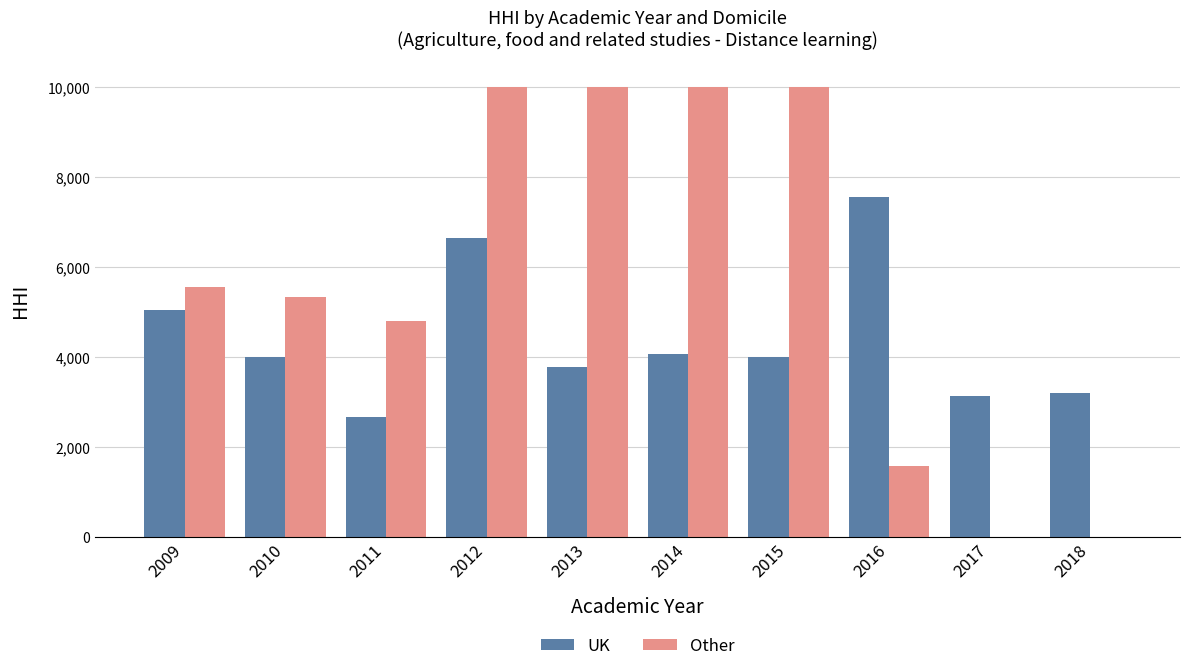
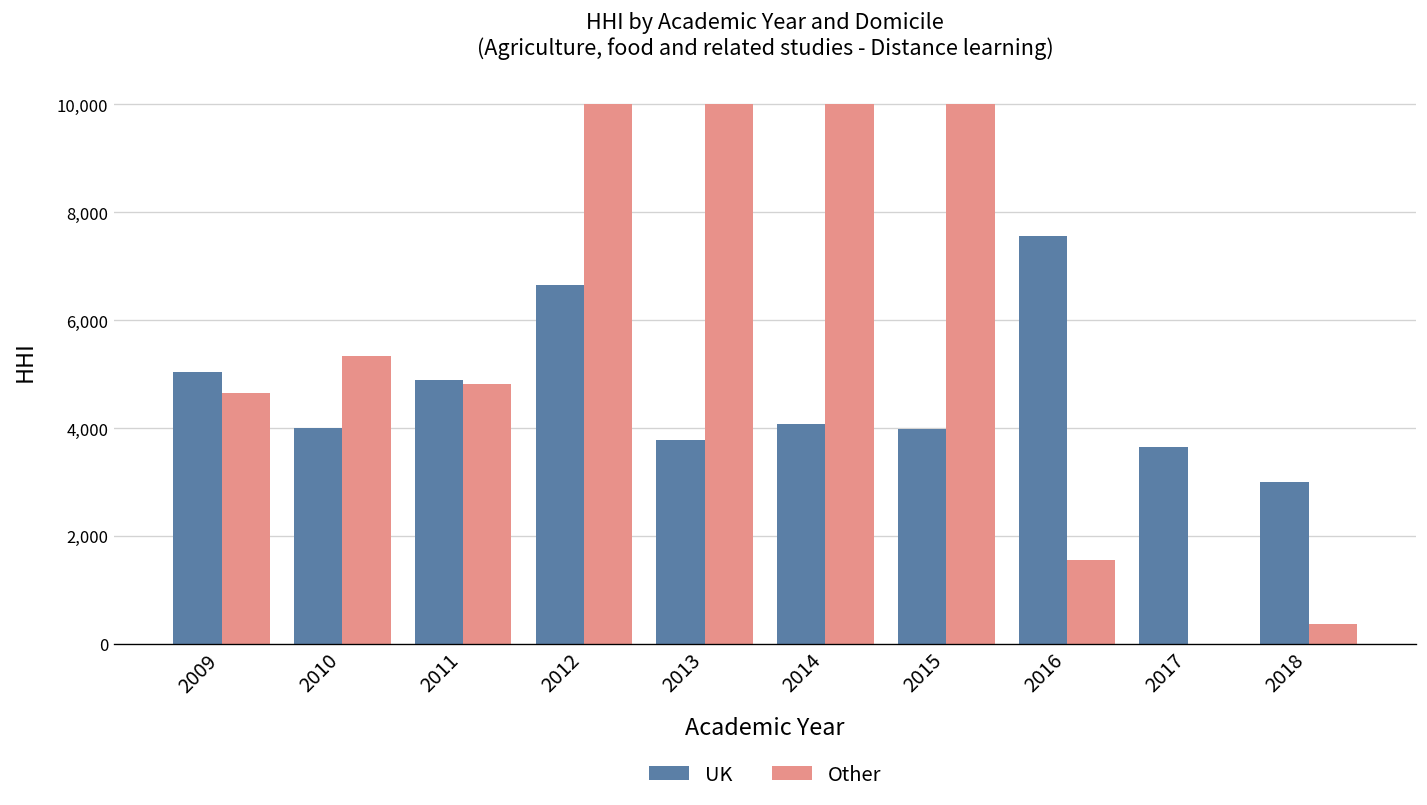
Other, 2009: 5,600 -> 4,700
UK, 2011: 2,700 -> 4,900
UK, 2017: 3,100 -> 3,700
UK, 2018: 3,200 -> 3,000
Other, 2018: 0 -> 400
